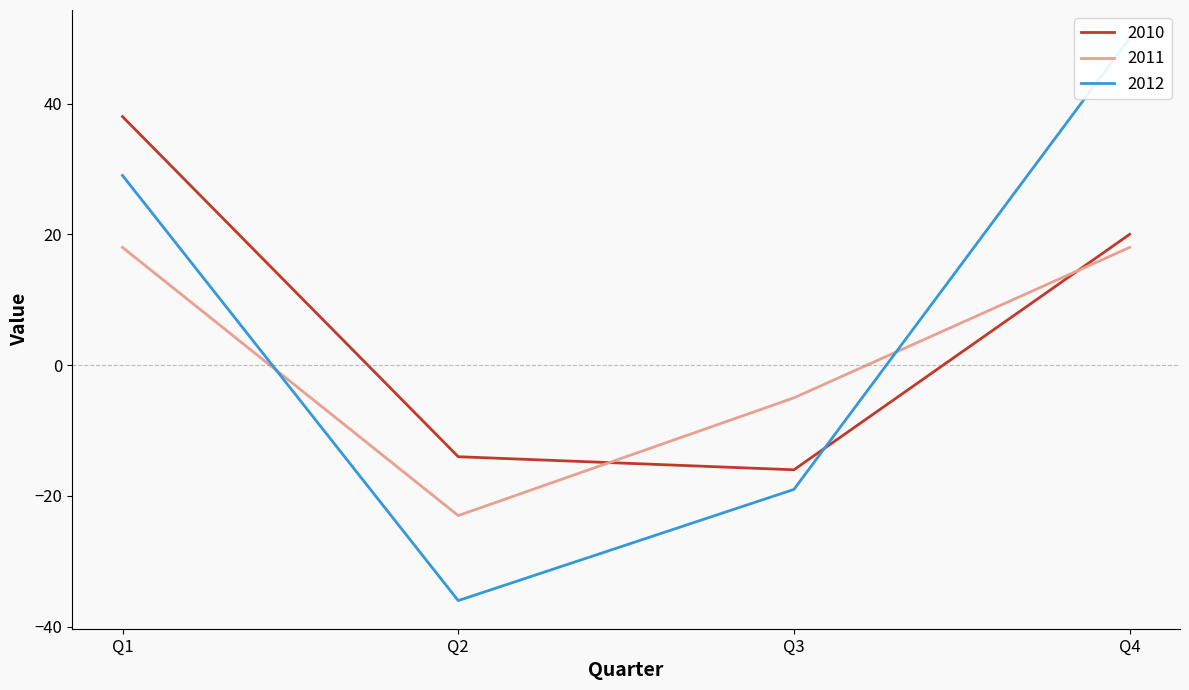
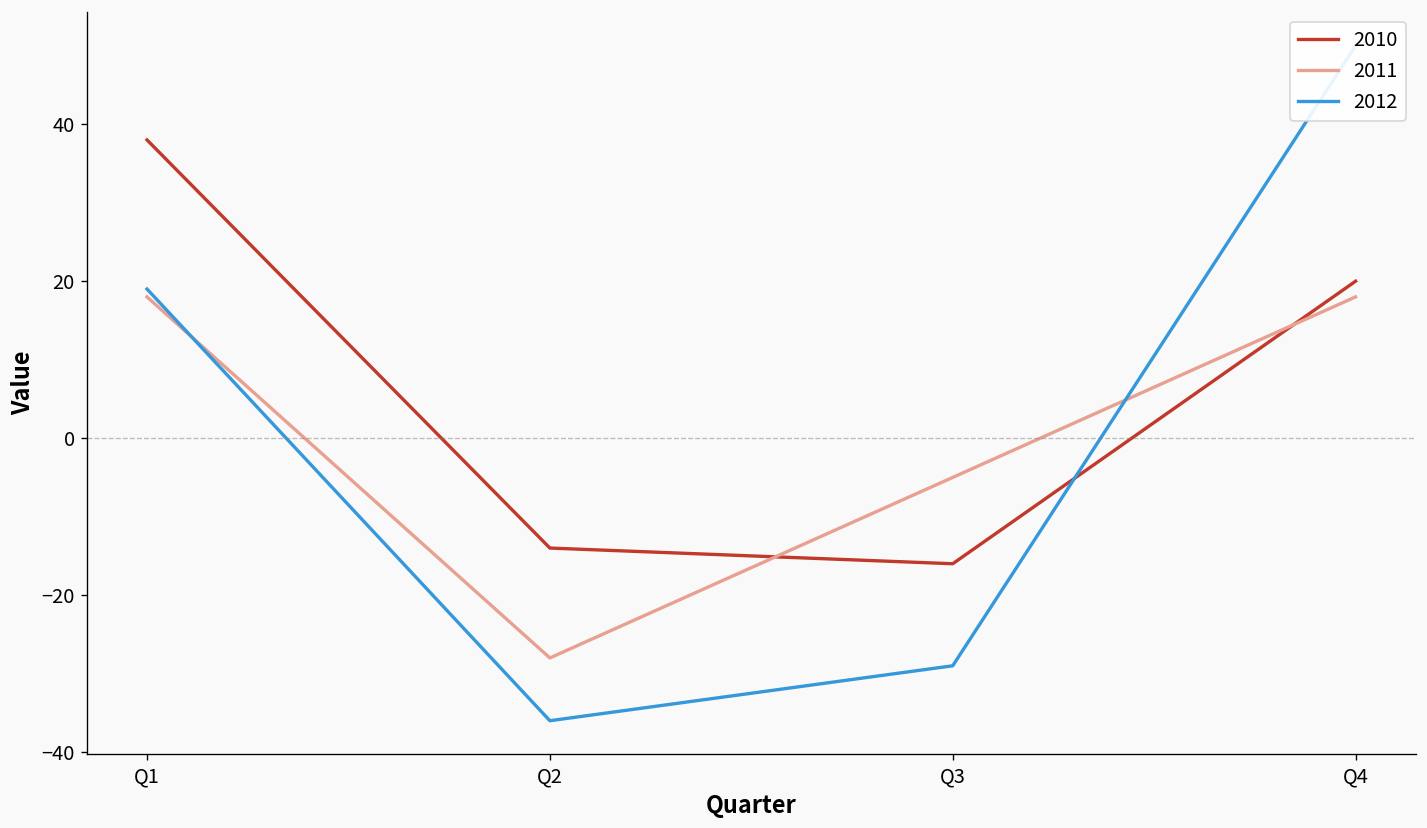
2012, Q1: 29 -> 19
2011, Q2: -23 -> -28
2012, Q3: -19 -> -29
